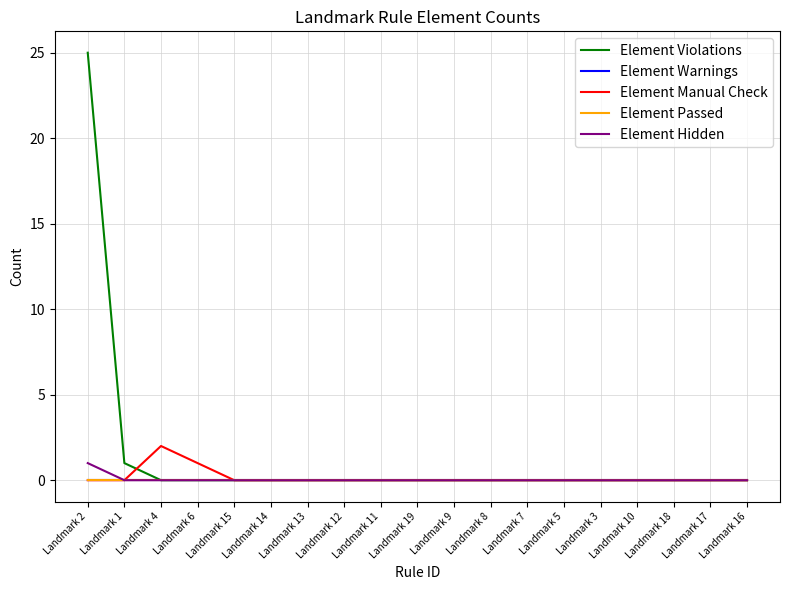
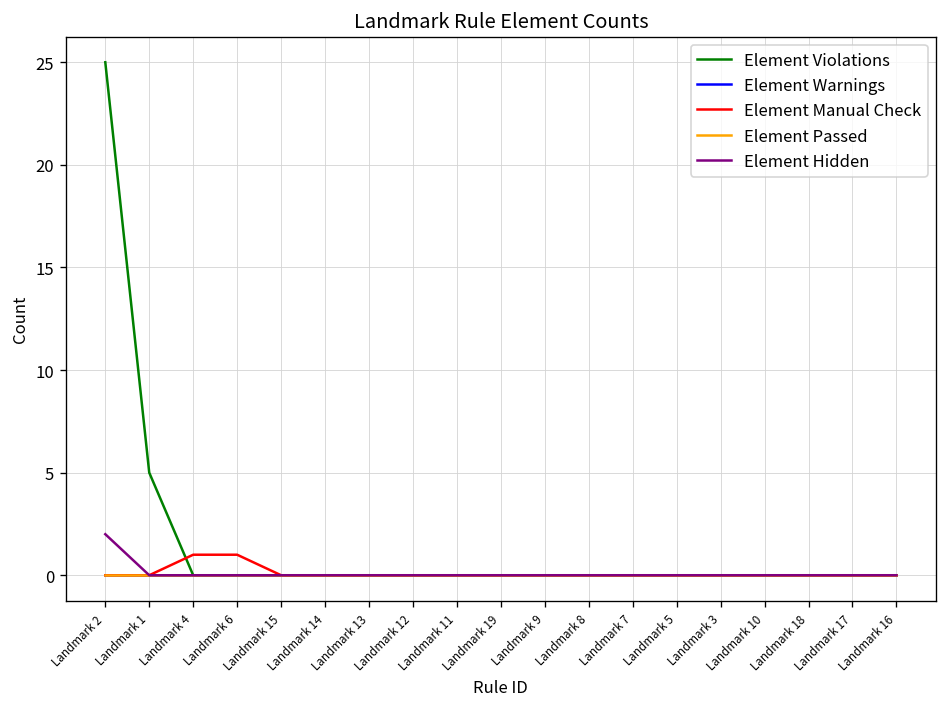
Element Hidden, Landmark 2: 1 -> 2
Element Violations, Landmark 1: 1 -> 5
Element Manual Check, Landmark 4: 2 -> 1
